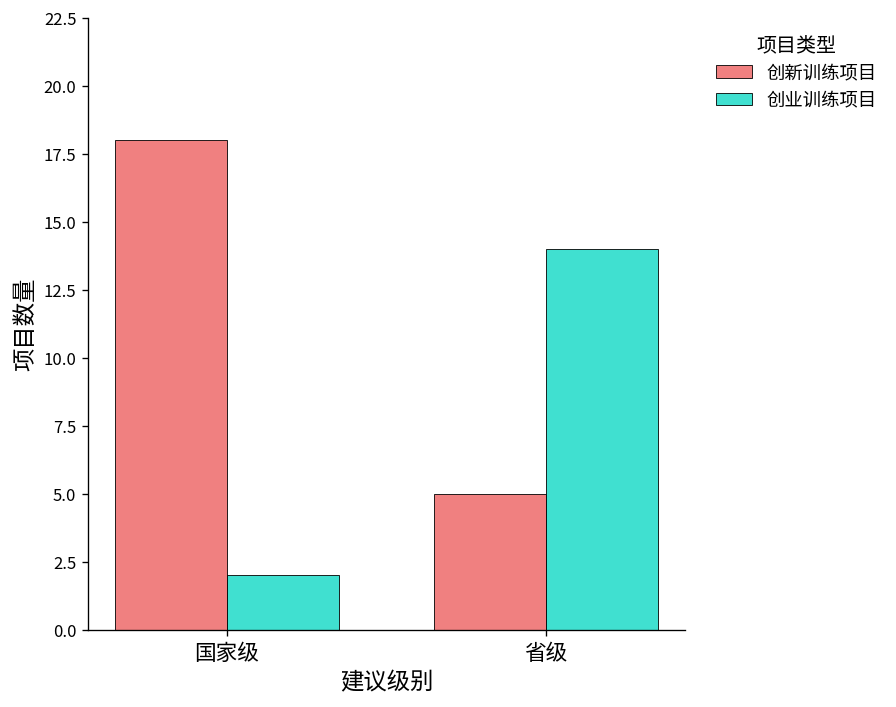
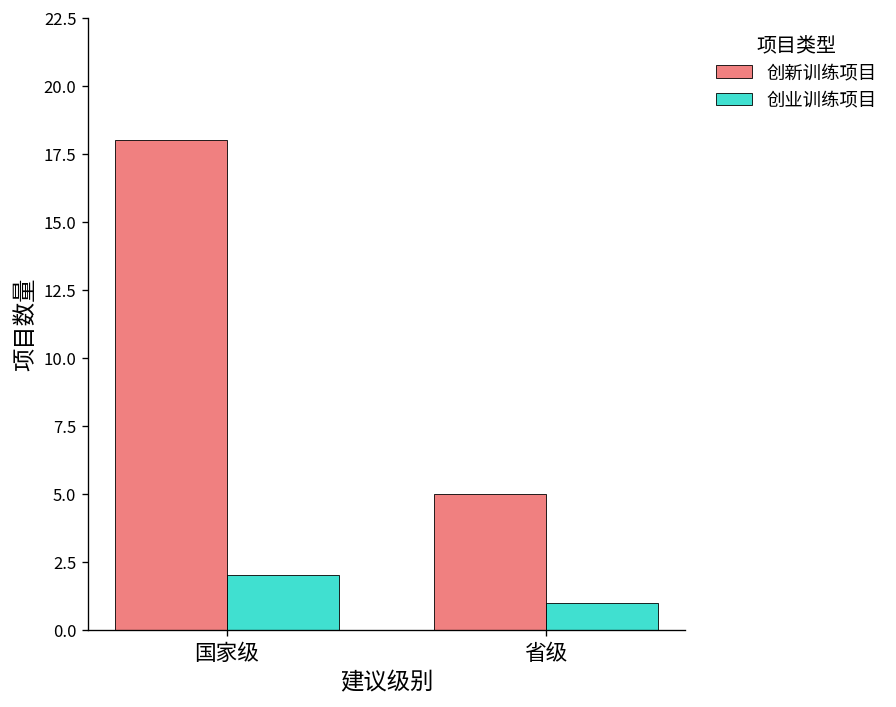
创业训练项目, 省级: 14 -> 1
